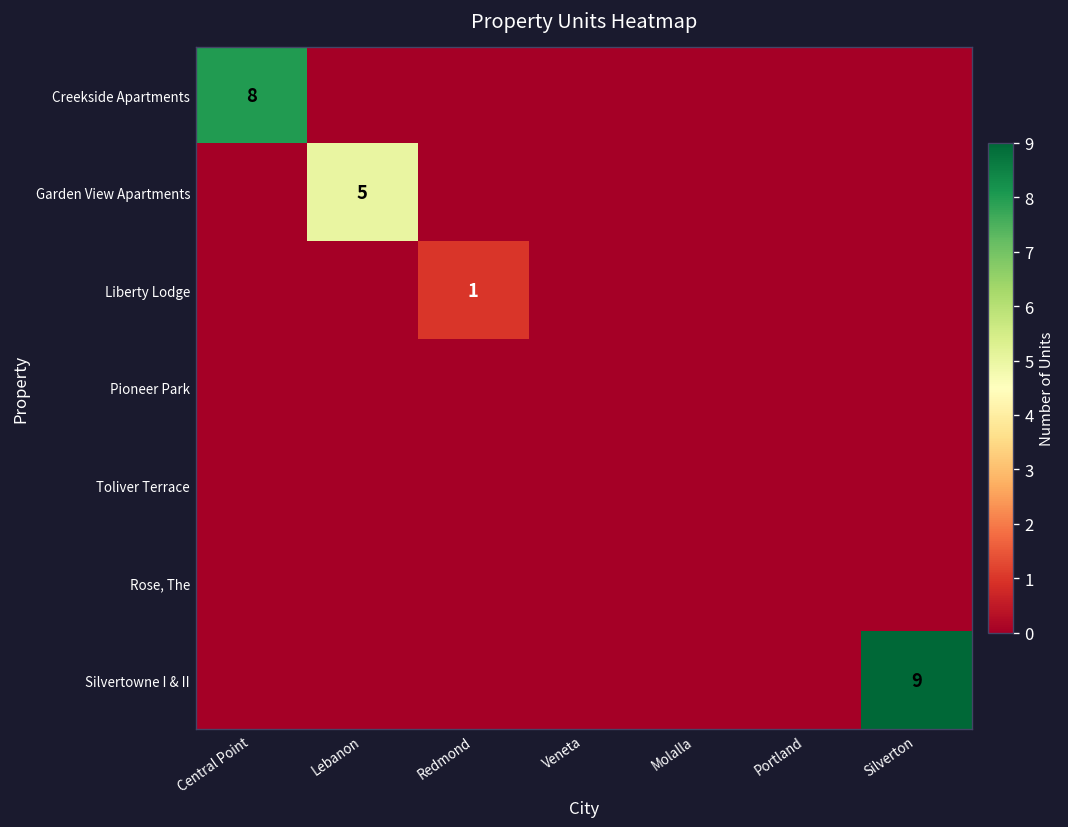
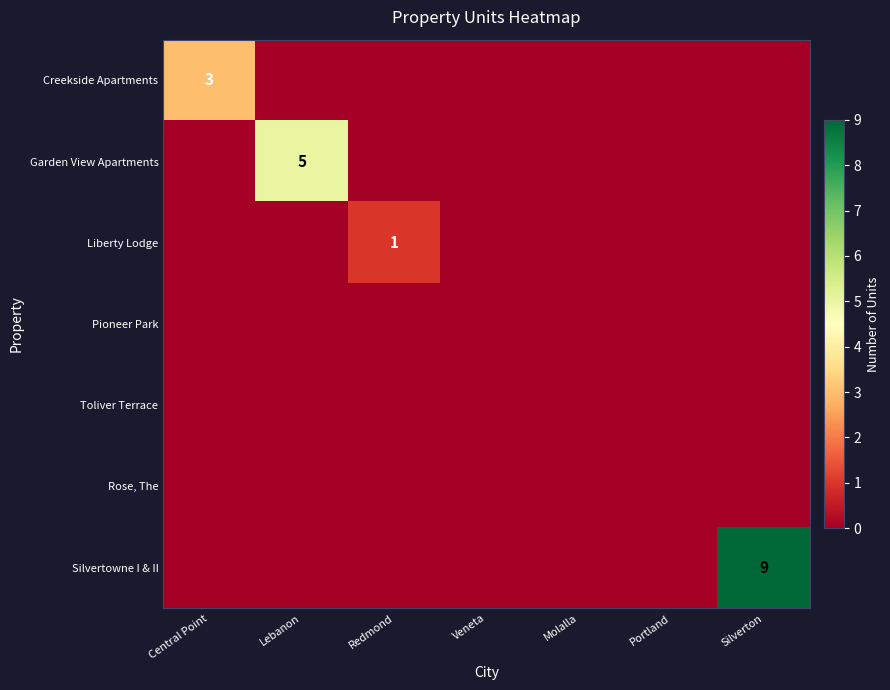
Creekside Apartments, Central Point: 8 -> 3
